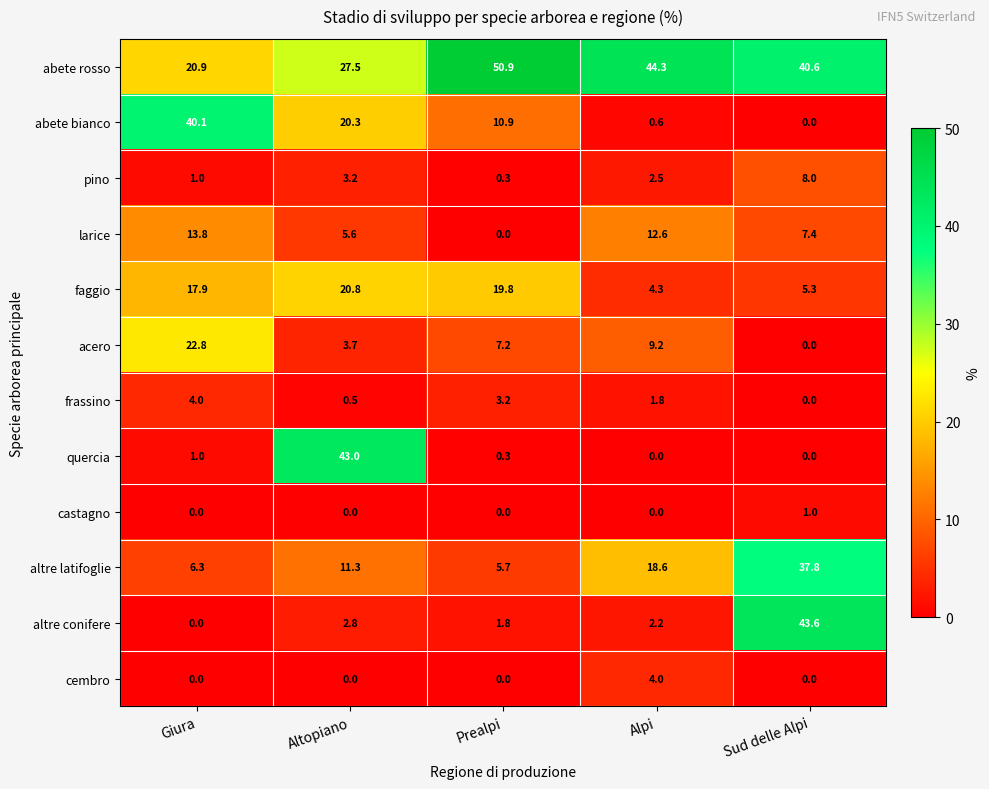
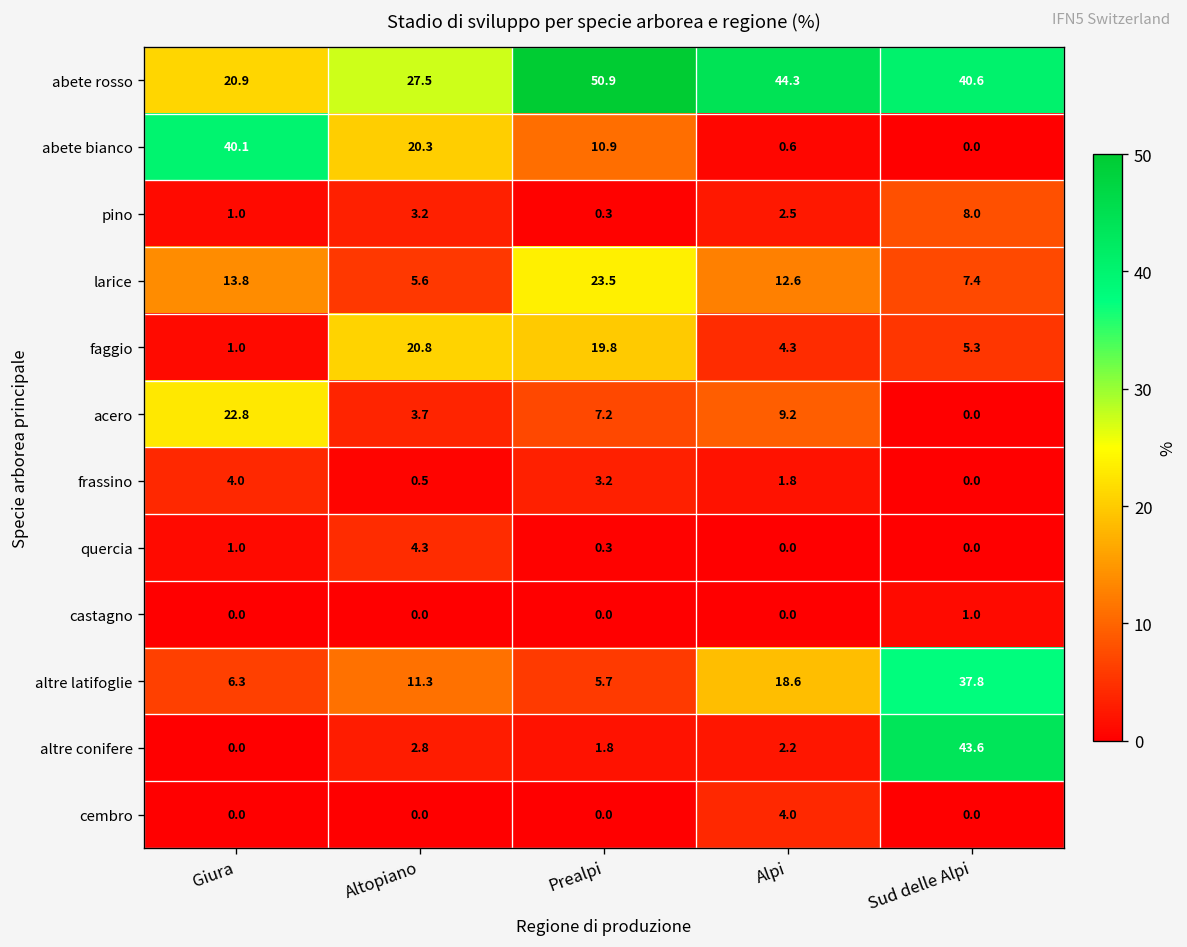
larice, Prealpi: 0.0 -> 23.5
faggio, Giura: 17.9 -> 1.0
quercia, Altopiano: 43.0 -> 4.3
